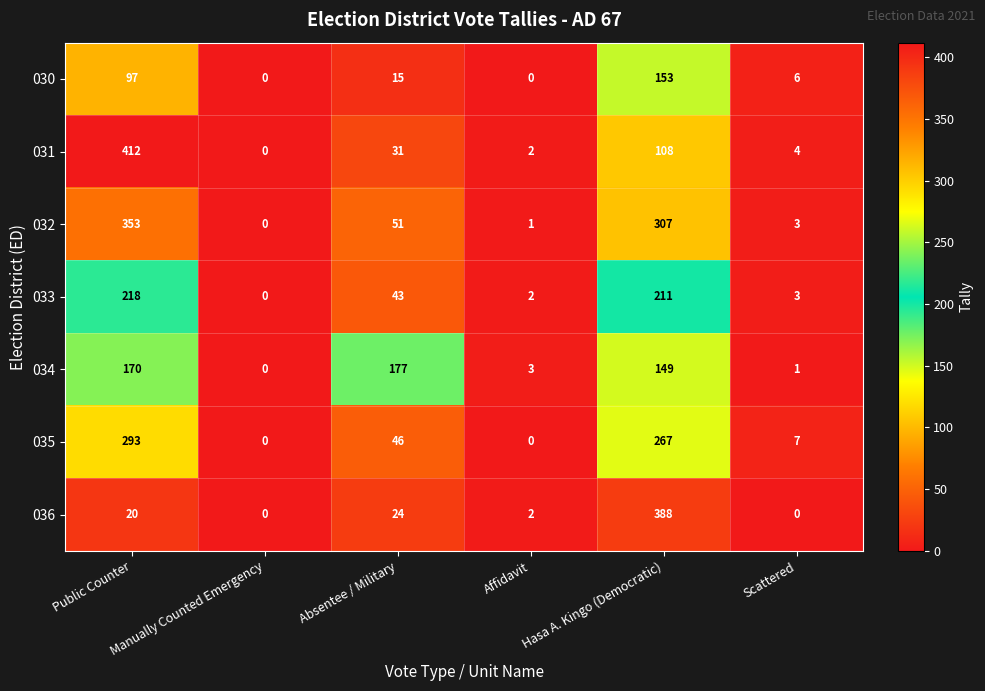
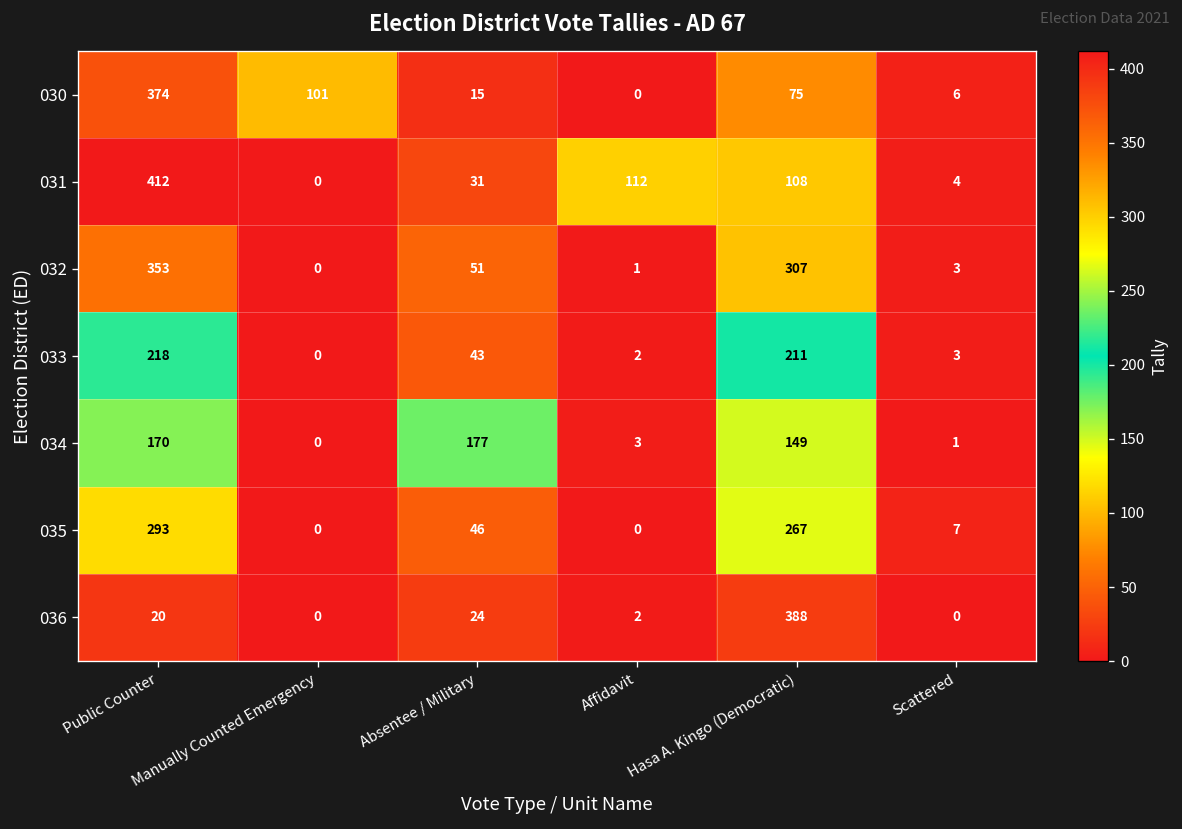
030, Public Counter: 97 -> 374
030, Manually Counted Emergency: 0 -> 101
030, Hasa A. Kingo (Democratic): 153 -> 75
031, Affidavit: 2 -> 112
